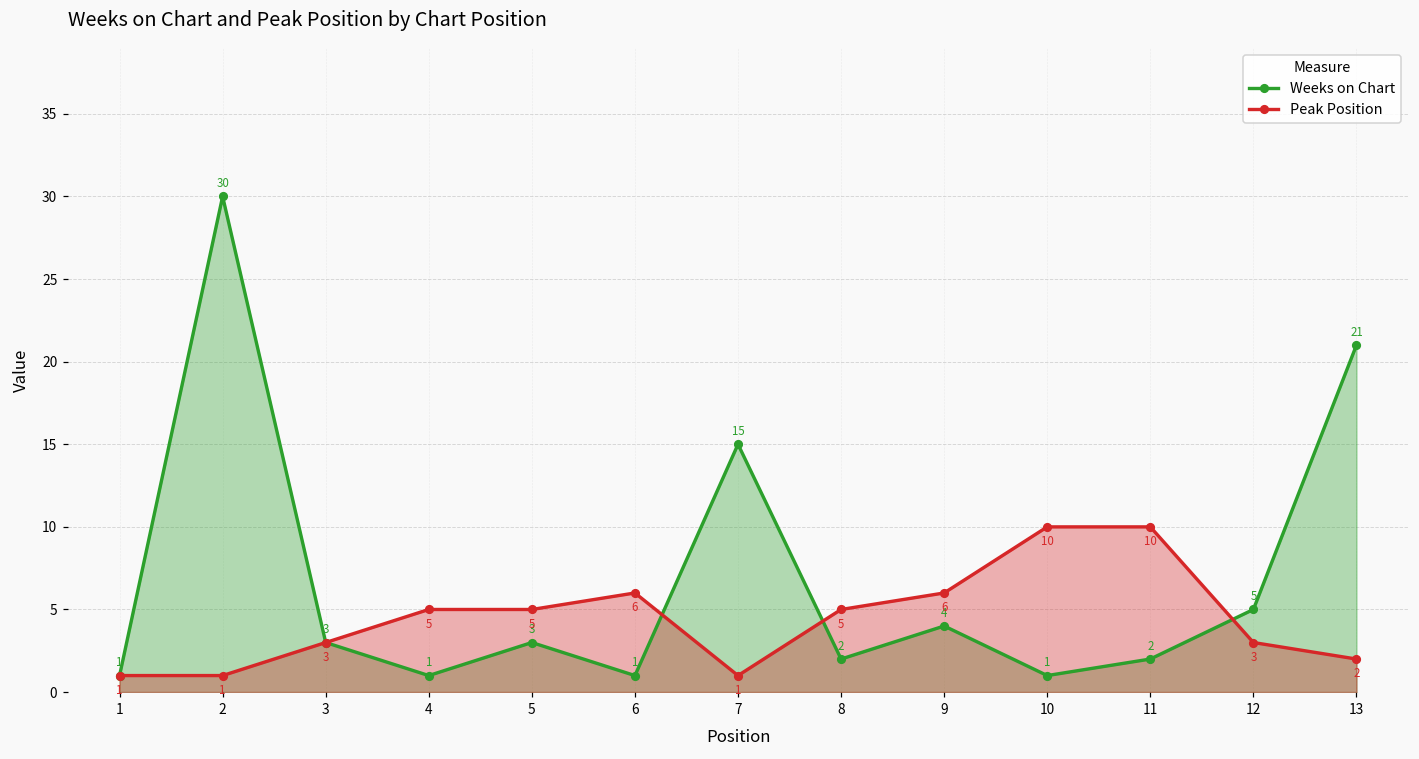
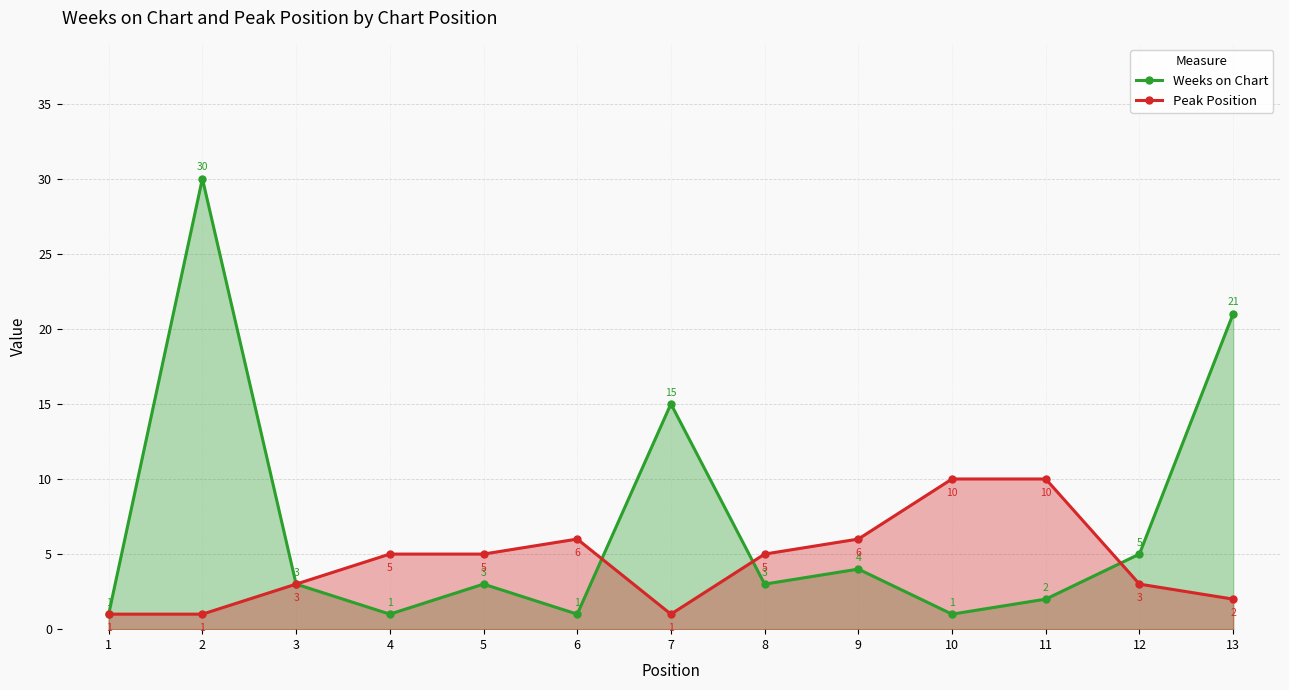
Weeks on Chart, 8: 2 -> 3
